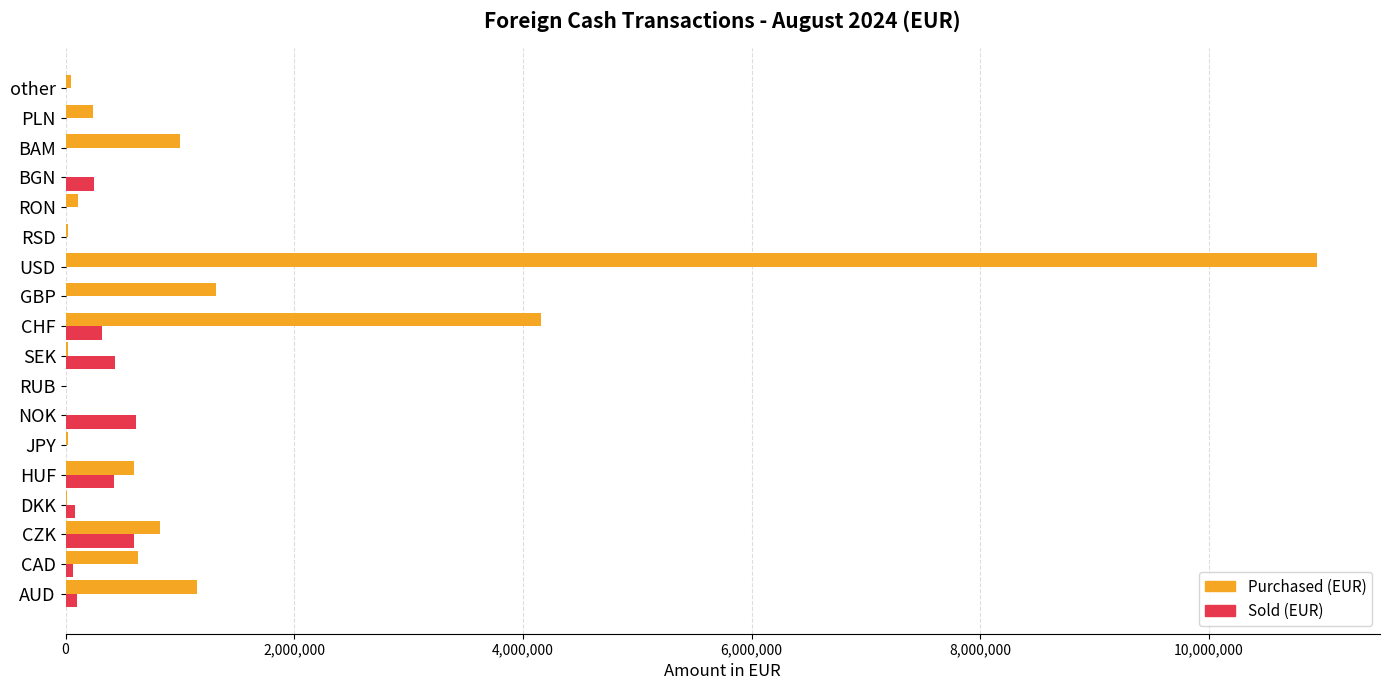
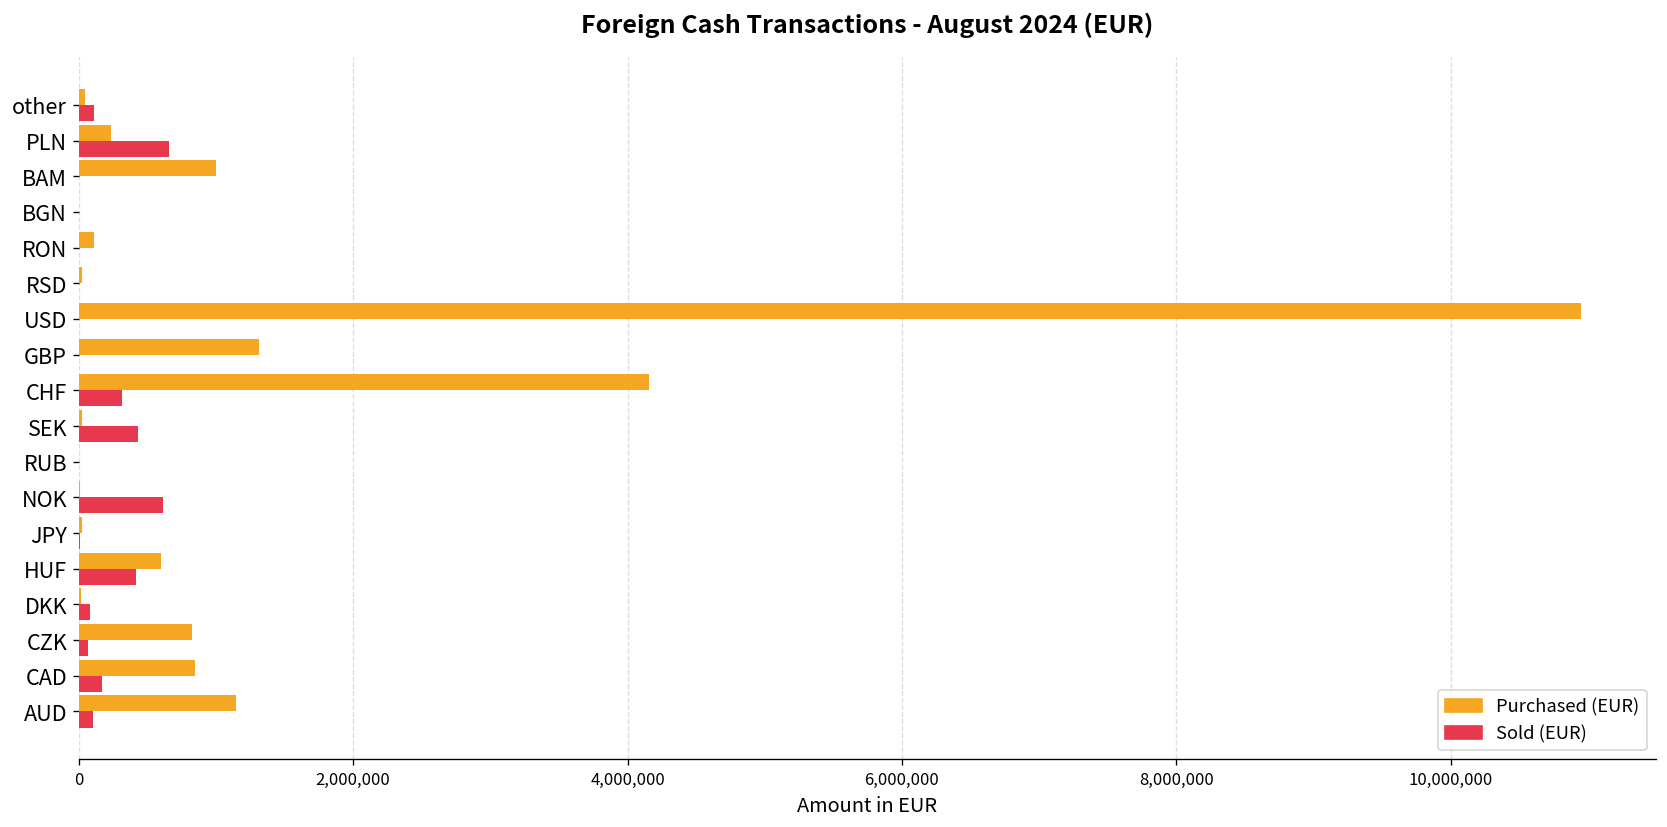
Sold (EUR), other: 0 -> 110,000
Sold (EUR), PLN: 0 -> 660,000
Sold (EUR), BGN: 250,000 -> 0
Sold (EUR), CZK: 590,000 -> 70,000
Purchased (EUR), CAD: 630,000 -> 850,000
Sold (EUR), CAD: 60,000 -> 170,000
